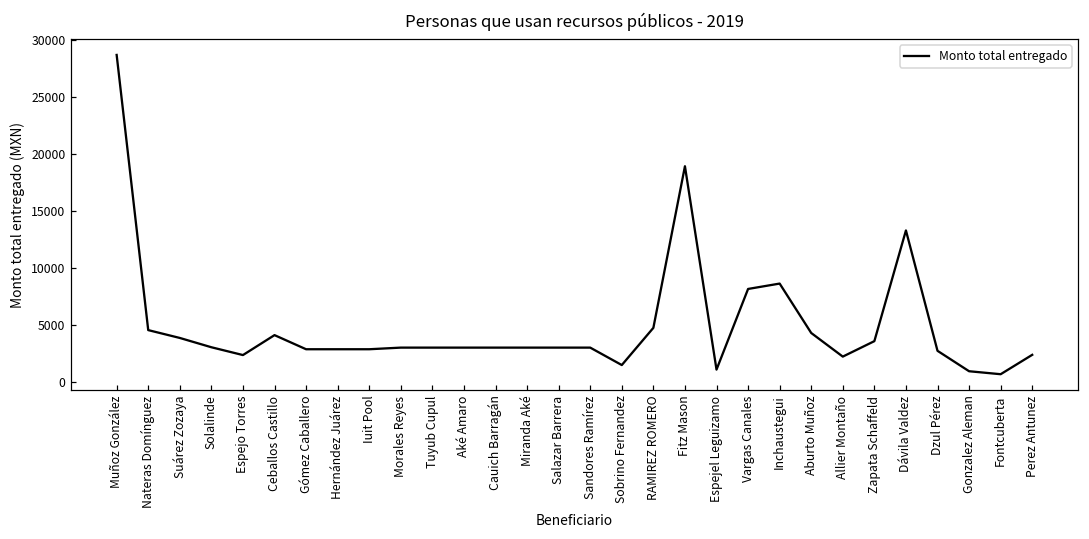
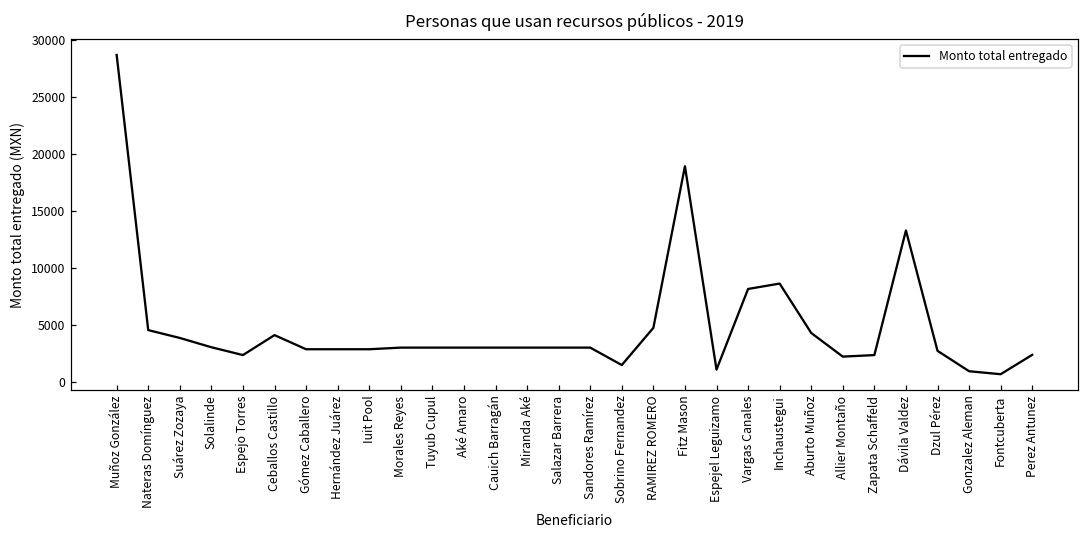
Zapata Schaffeld: 3600 -> 2400
